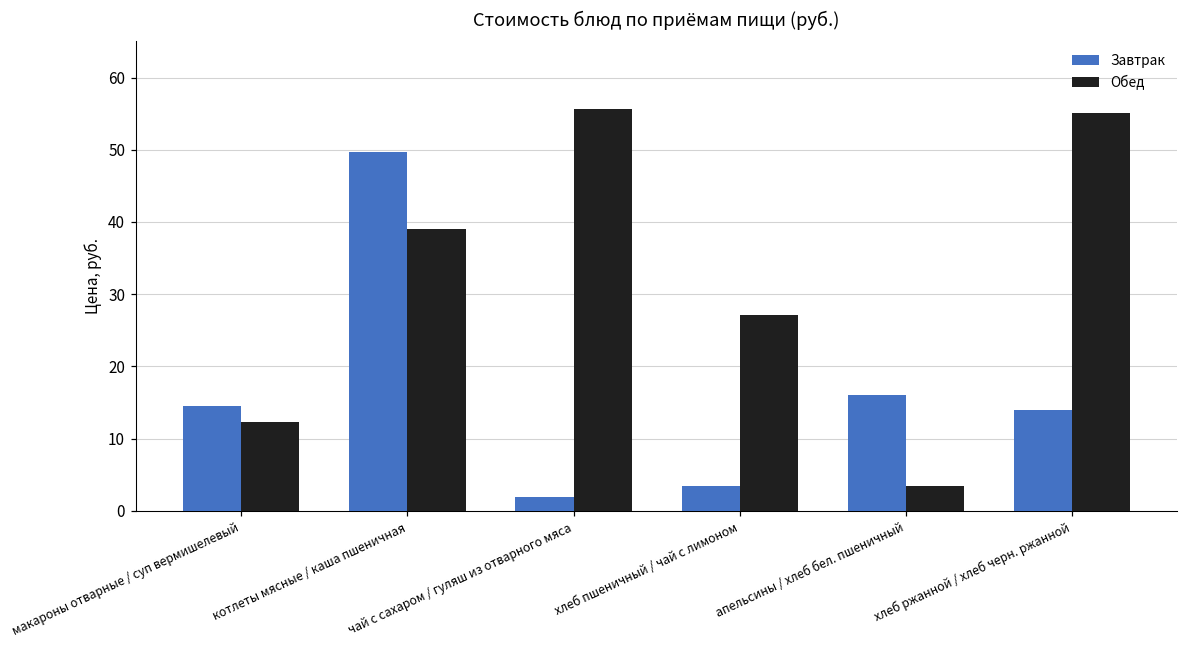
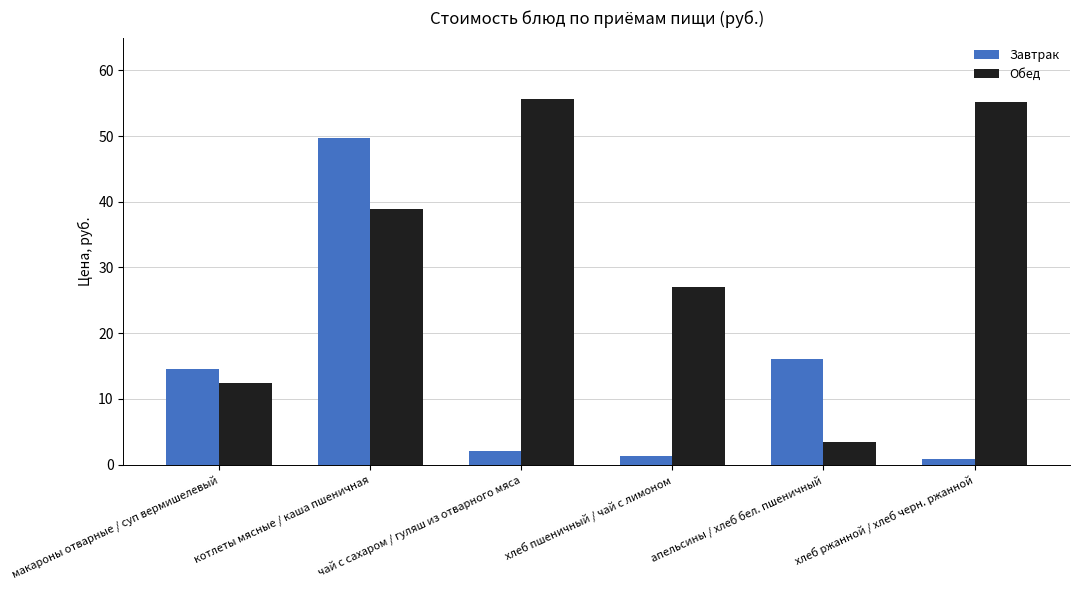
Завтрак, хлеб пшеничный / чай с лимоном: 3 -> 1
Завтрак, хлеб ржанной / хлеб черн. ржанной: 14 -> 1
